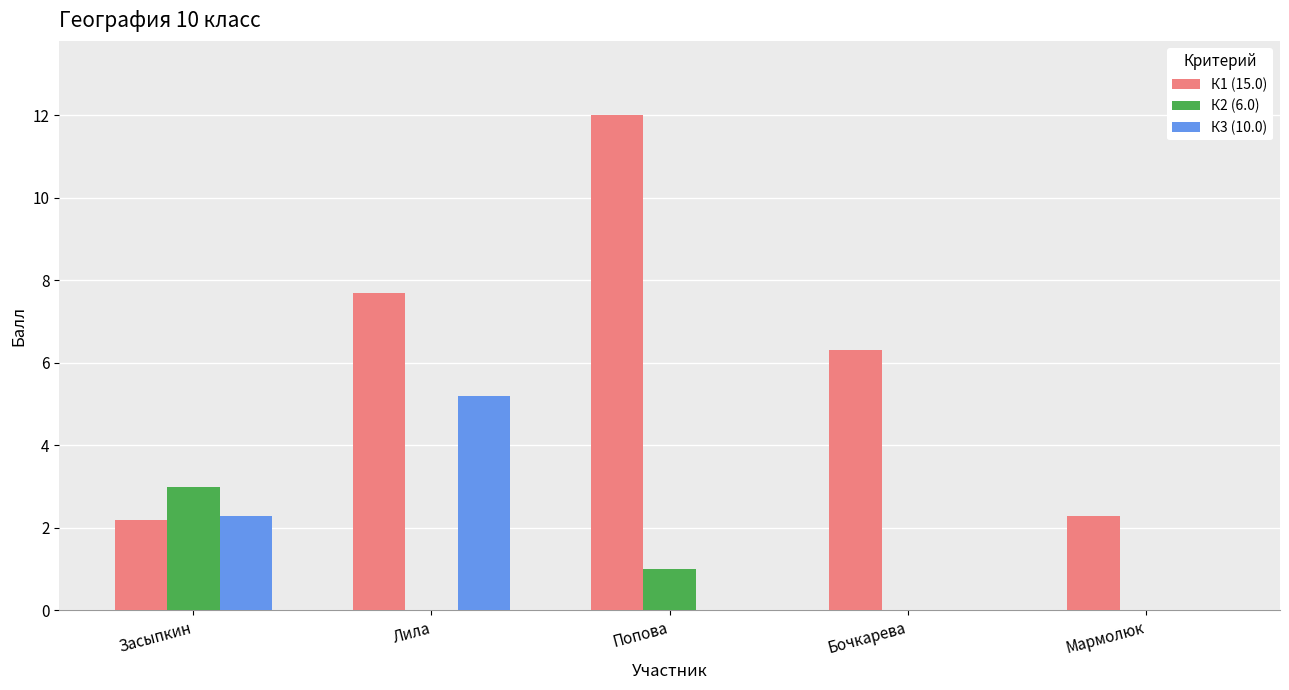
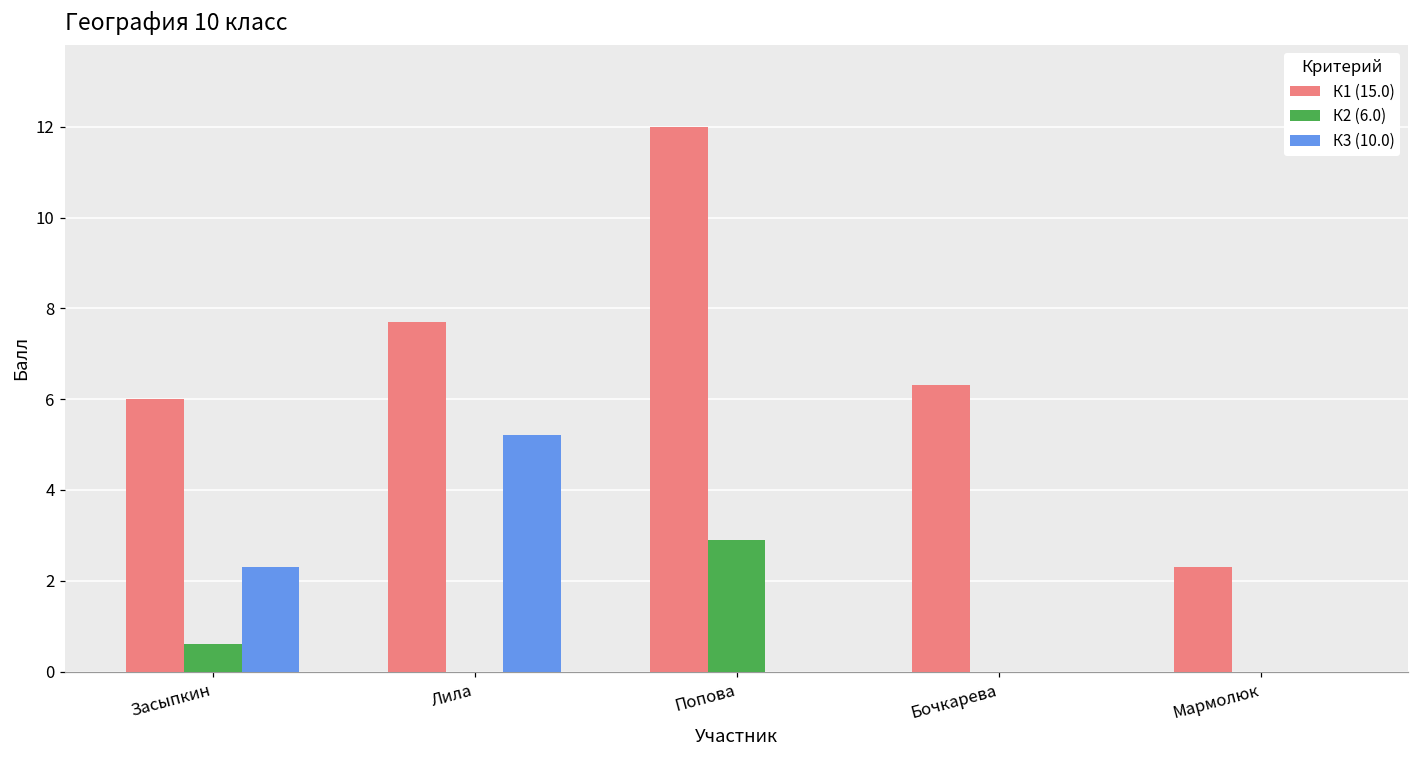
К1 (15.0), Засыпкин: 2.2 -> 6.0
К2 (6.0), Засыпкин: 3.0 -> 0.6
К2 (6.0), Попова: 1.0 -> 2.9
